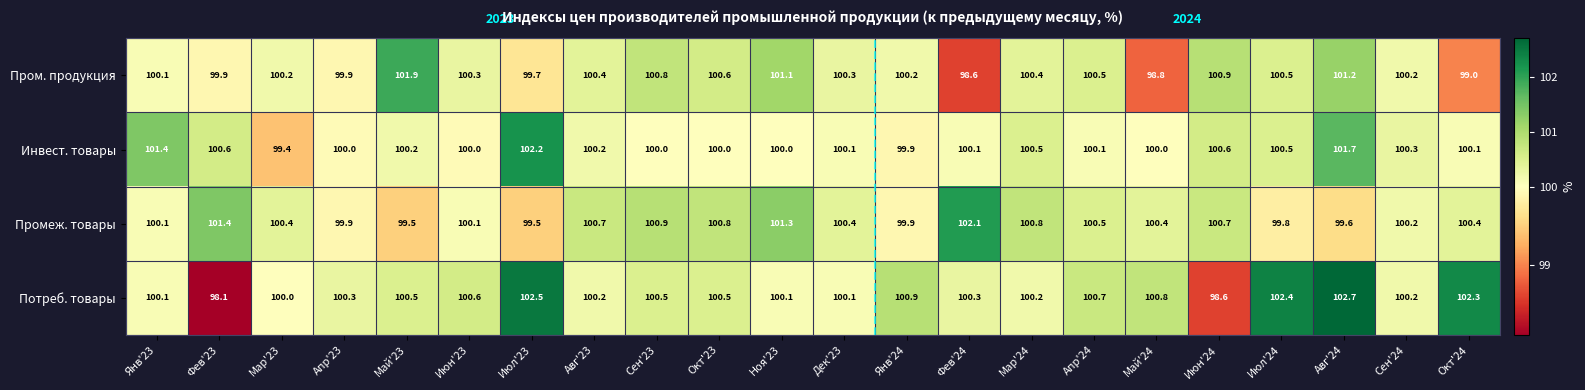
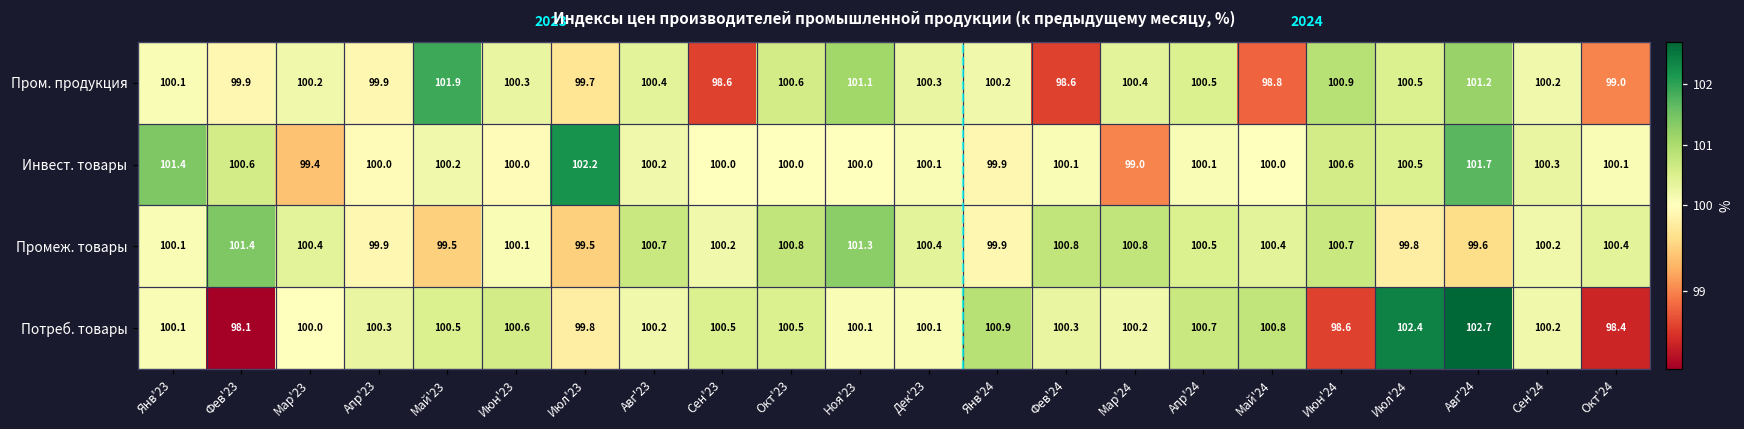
Пром. продукция, Сен'23: 100.8 -> 98.6
Инвест. товары, Мар'24: 100.5 -> 99.0
Промеж. товары, Сен'23: 100.9 -> 100.2
Промеж. товары, Фев'24: 102.1 -> 100.8
Потреб. товары, Июл'23: 102.5 -> 99.8
Потреб. товары, Окт'24: 102.3 -> 98.4
